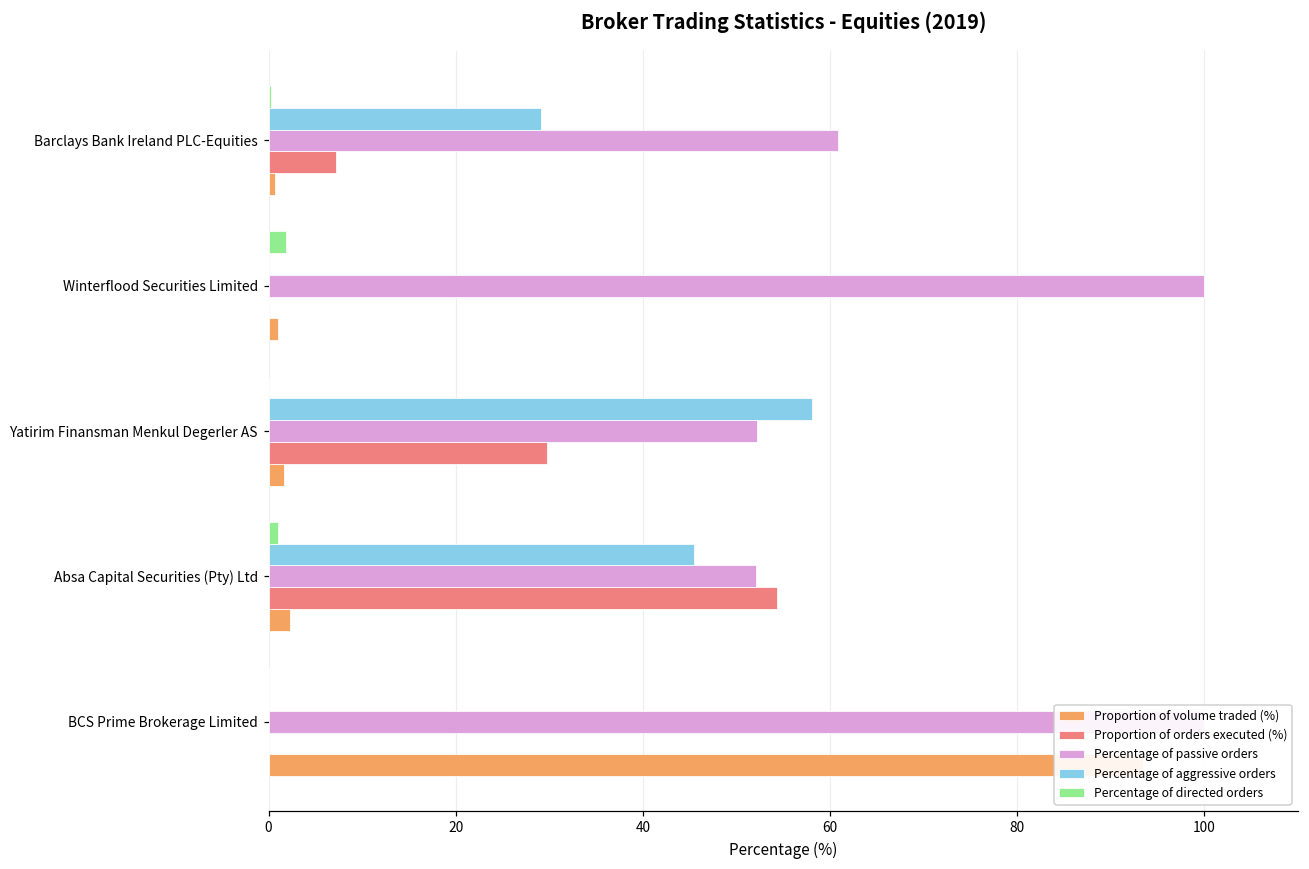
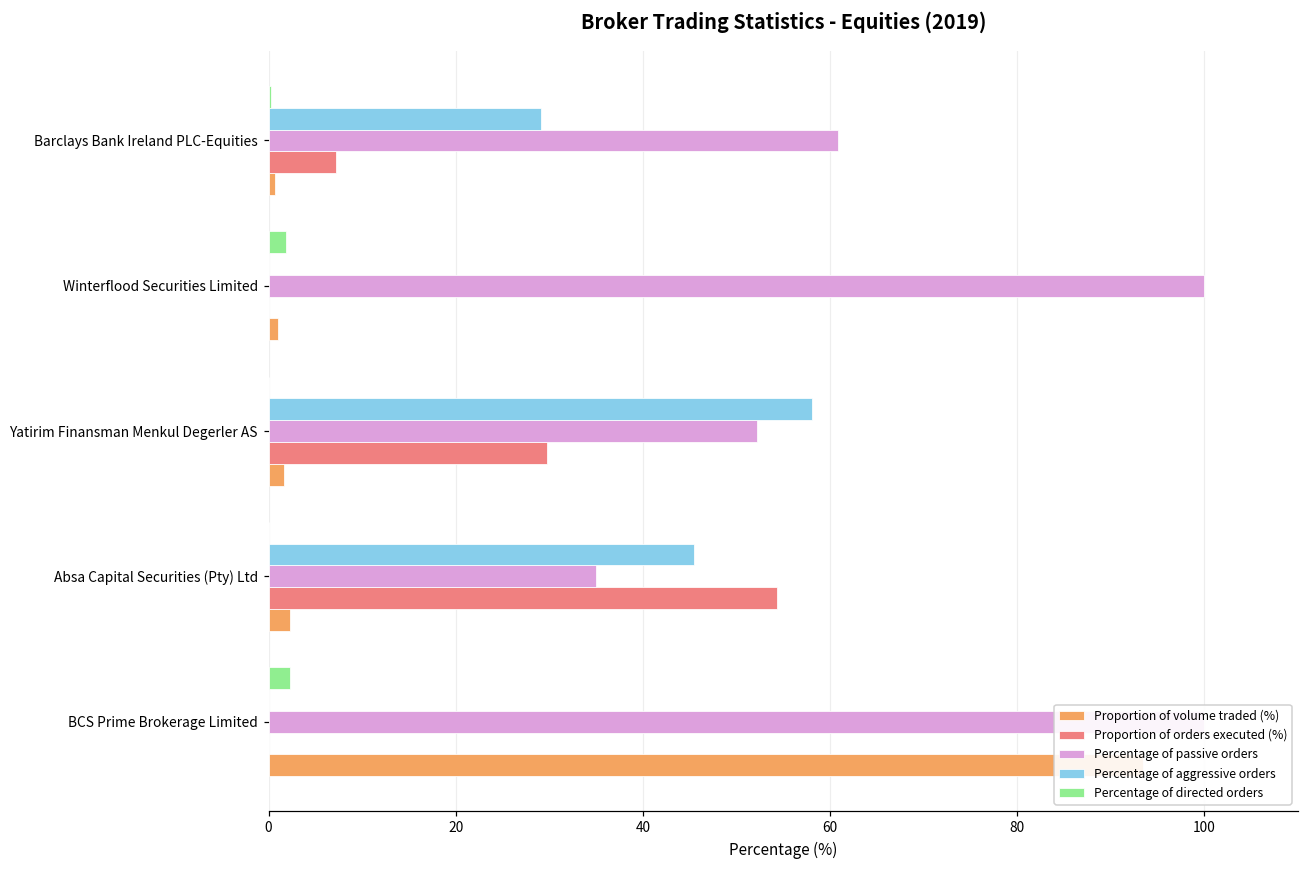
Percentage of directed orders, Absa Capital Securities (Pty) Ltd: 1 -> 0
Percentage of passive orders, Absa Capital Securities (Pty) Ltd: 52 -> 35
Percentage of directed orders, BCS Prime Brokerage Limited: 0 -> 2
